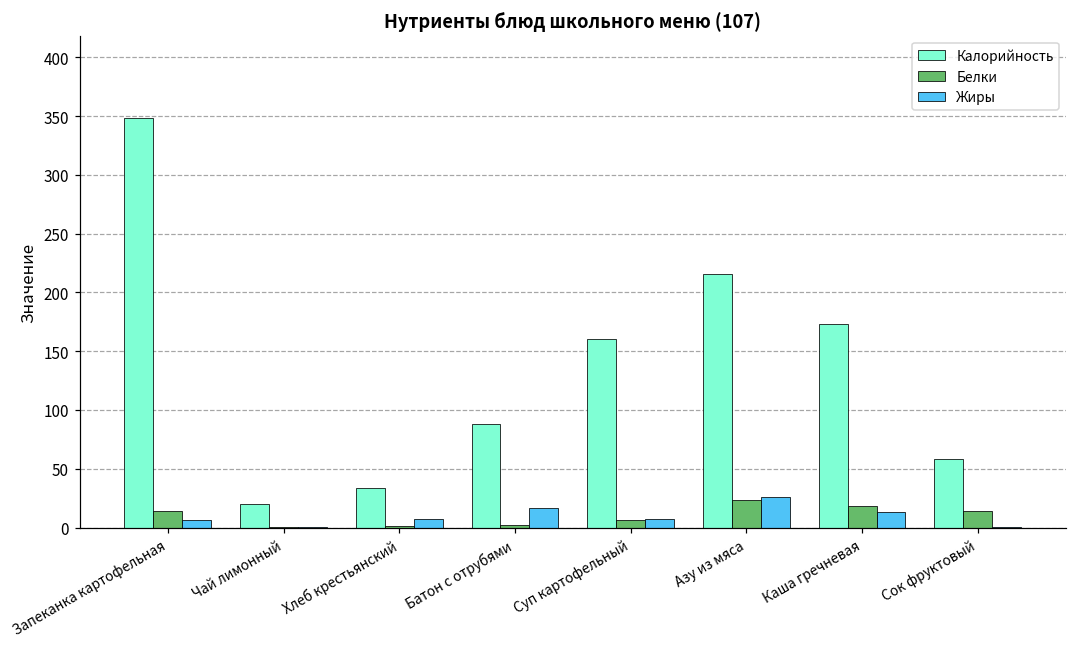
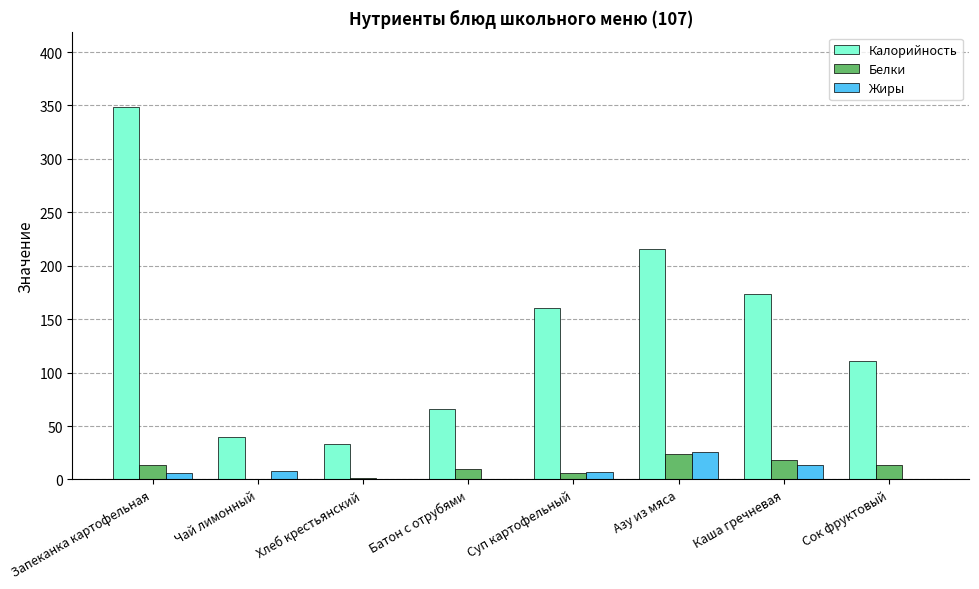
Калорийность, Чай лимонный: 20 -> 40
Жиры, Чай лимонный: 0 -> 8
Жиры, Хлеб крестьянский: 8 -> 0
Калорийность, Батон с отрубями: 88 -> 66
Белки, Батон с отрубями: 2 -> 10
Жиры, Батон с отрубями: 16 -> 1
Калорийность, Сок фруктовый: 59 -> 111
